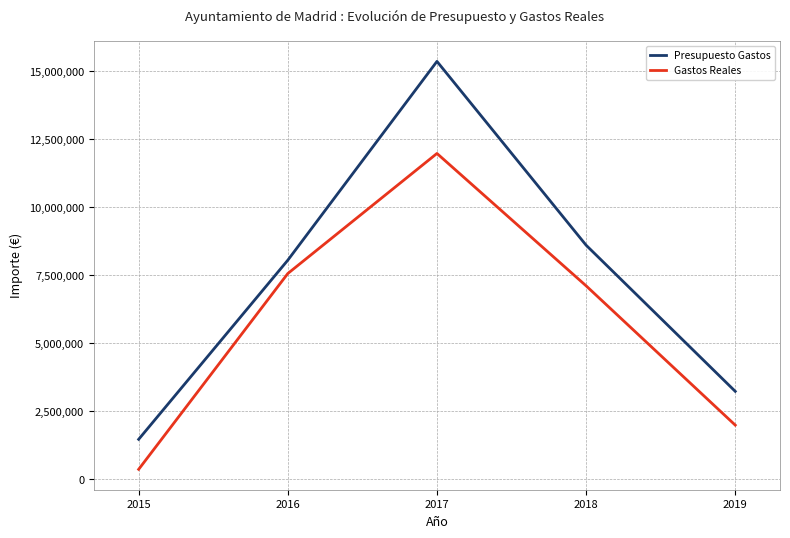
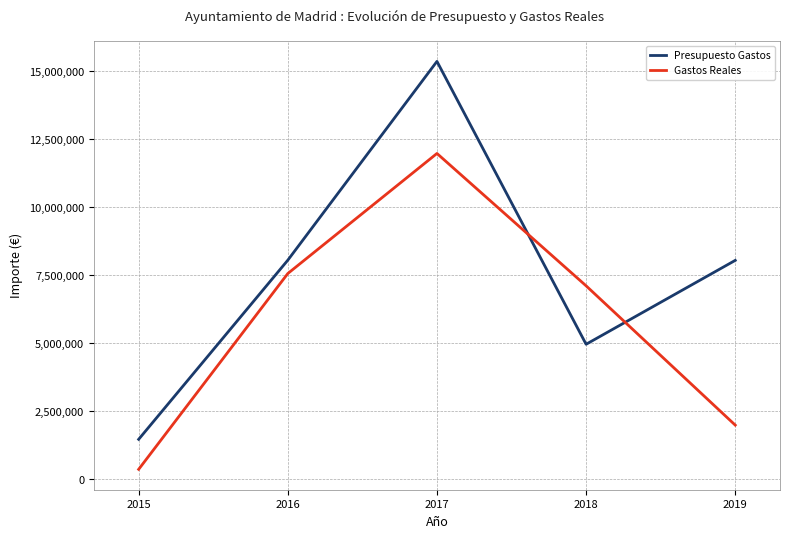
Presupuesto Gastos, 2018: 8,600,000 -> 5,000,000
Presupuesto Gastos, 2019: 3,200,000 -> 8,000,000
